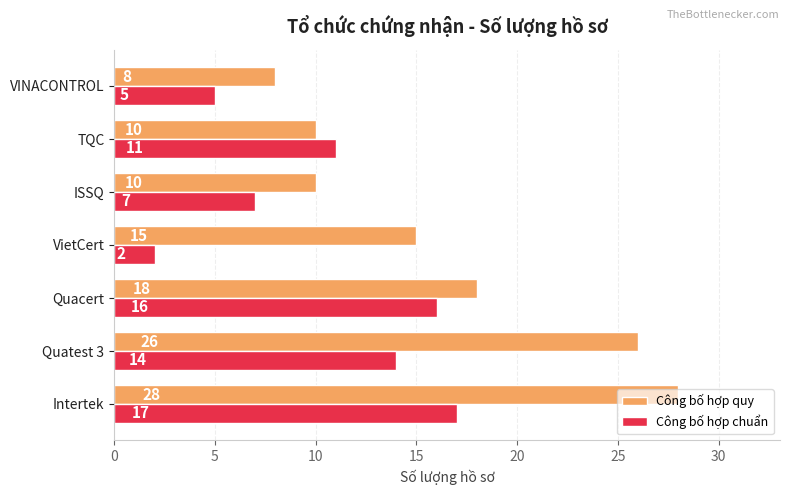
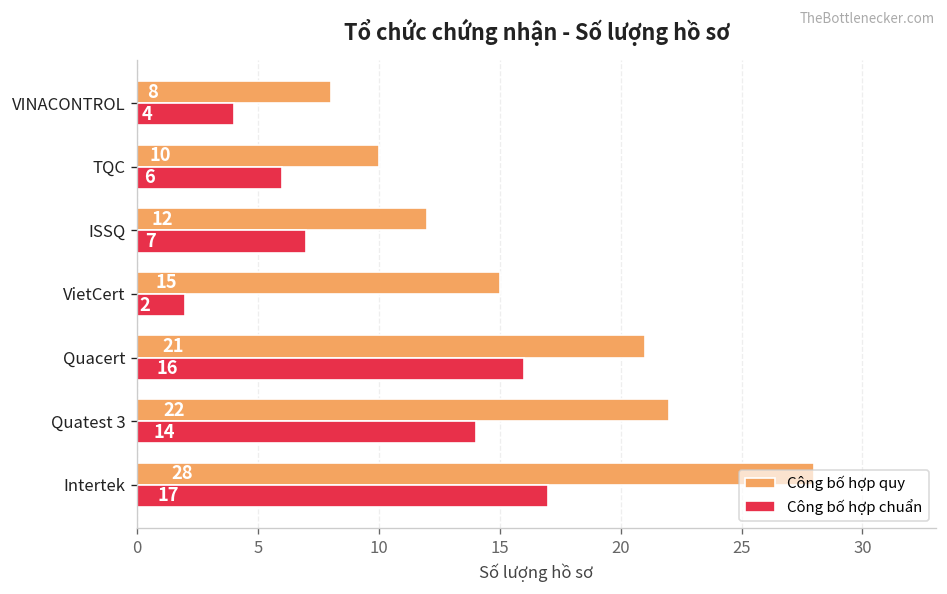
Công bố hợp chuẩn, VINACONTROL: 5 -> 4
Công bố hợp chuẩn, TQC: 11 -> 6
Công bố hợp quy, ISSQ: 10 -> 12
Công bố hợp quy, Quacert: 18 -> 21
Công bố hợp quy, Quatest 3: 26 -> 22
